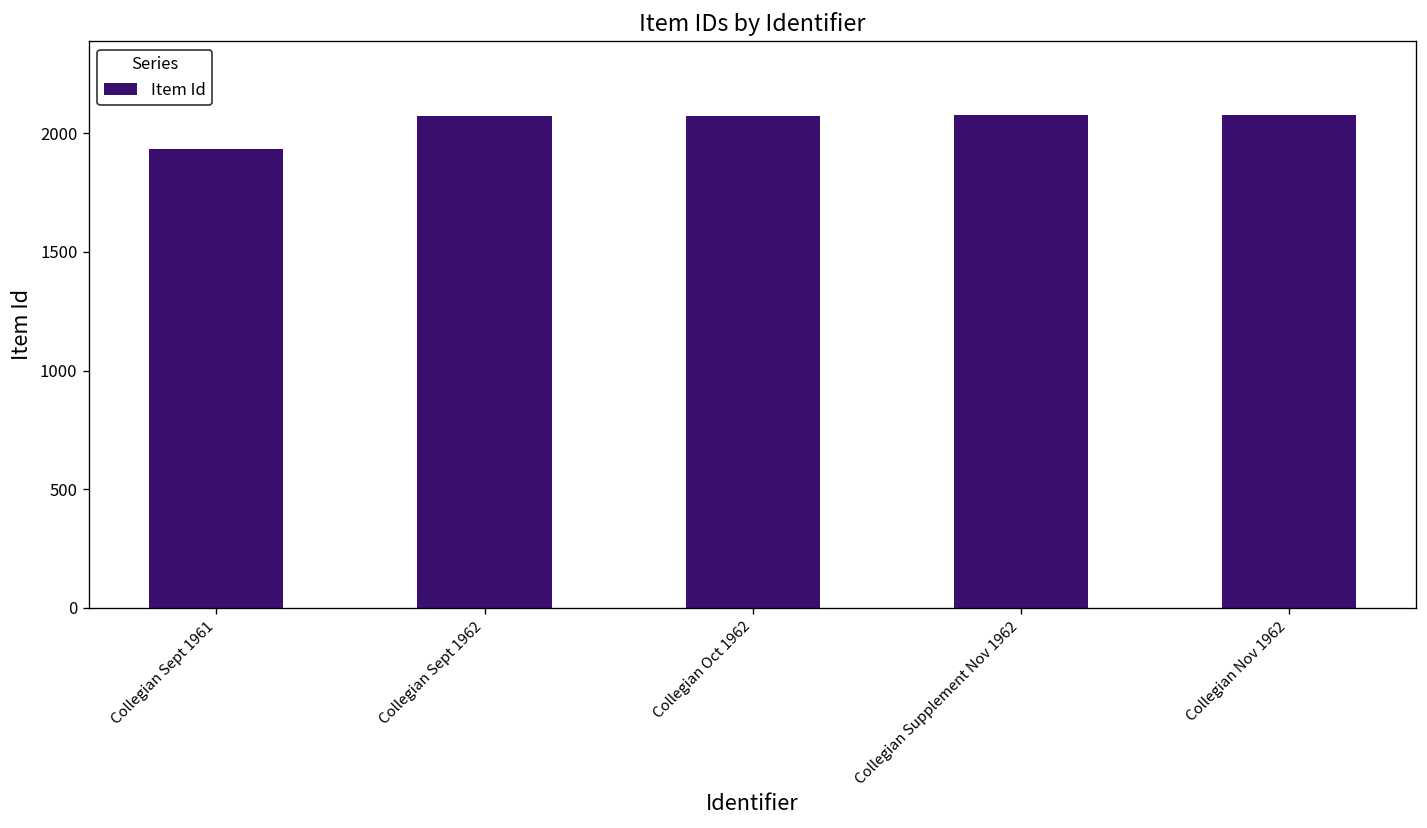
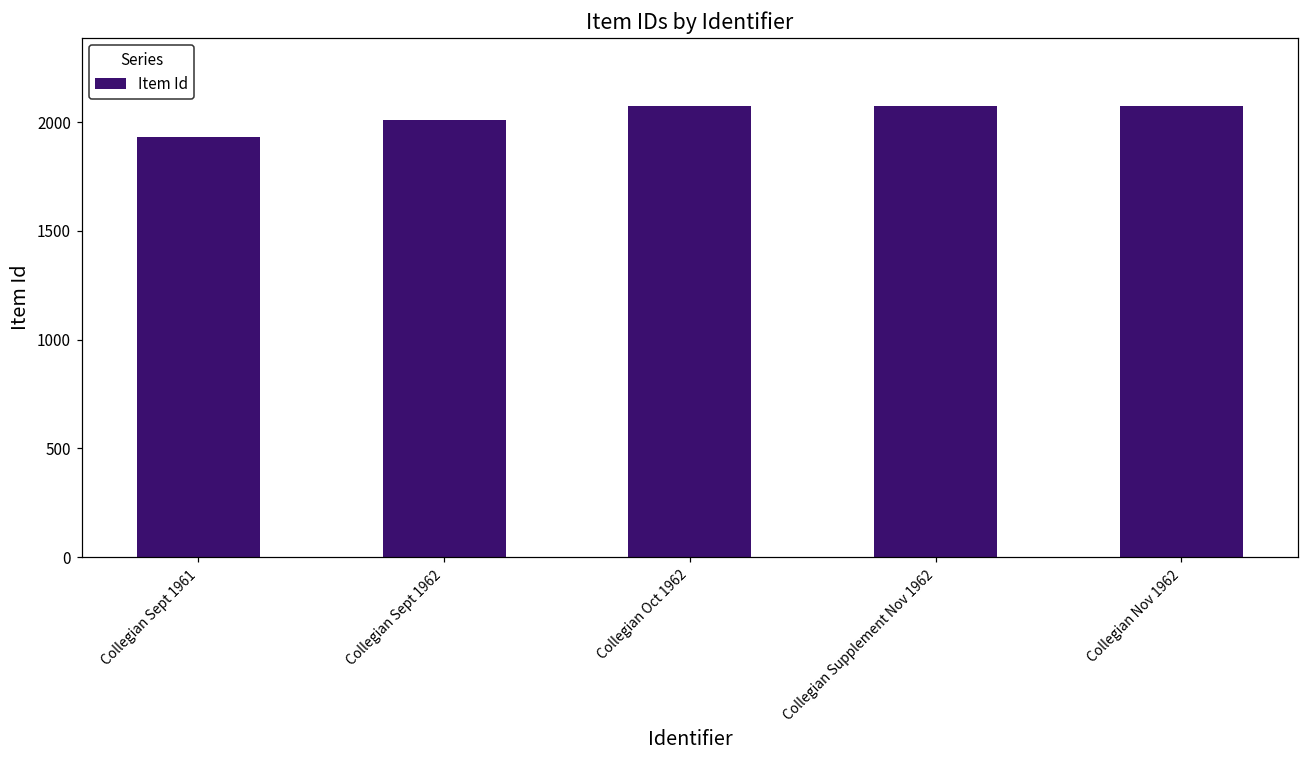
Collegian Sept 1962: 2070 -> 2010
